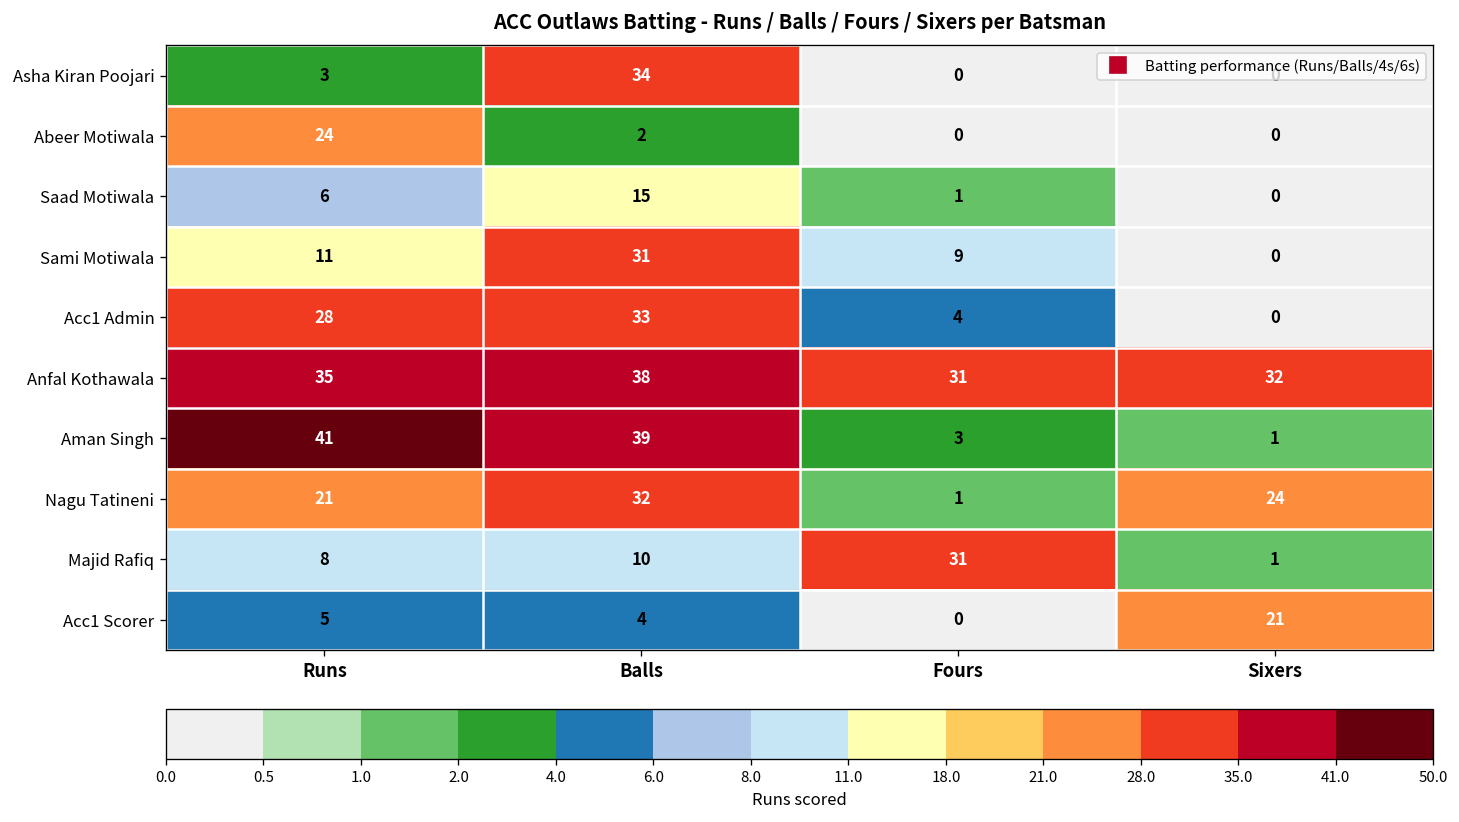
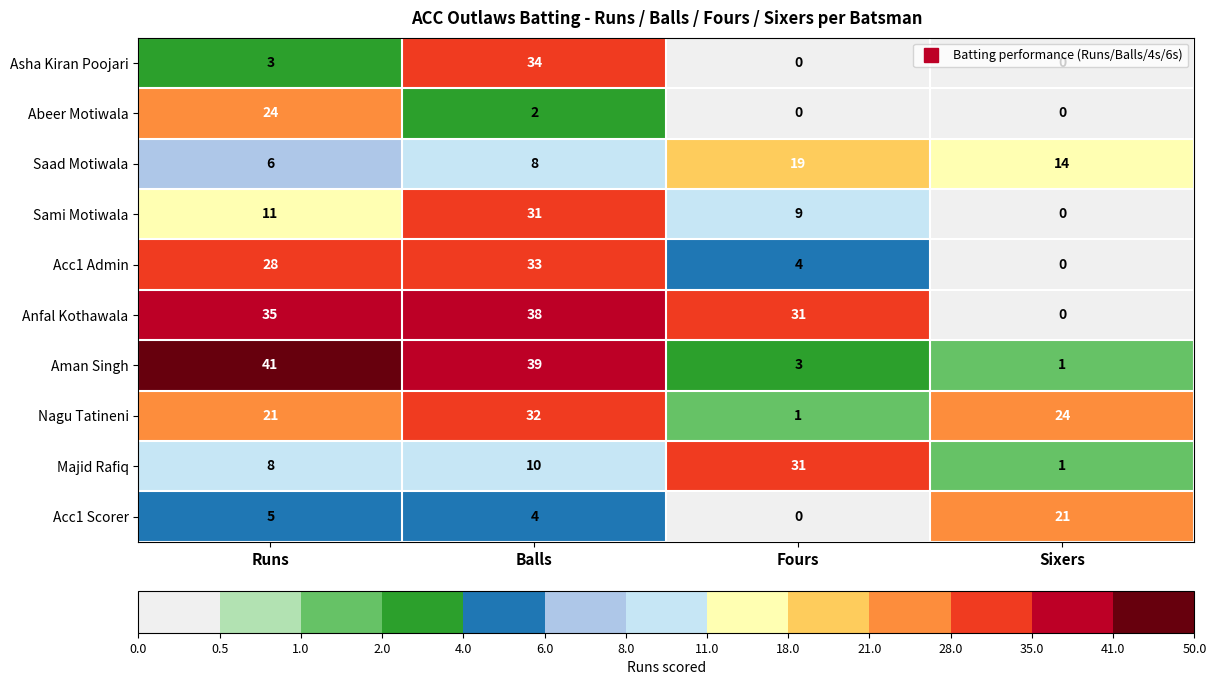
ACC Outlaws Batting - Runs / Balls / Fours / Sixers per Batsman, Saad Motiwala, Balls: 15 -> 8
ACC Outlaws Batting - Runs / Balls / Fours / Sixers per Batsman, Saad Motiwala, Fours: 1 -> 19
ACC Outlaws Batting - Runs / Balls / Fours / Sixers per Batsman, Saad Motiwala, Sixers: 0 -> 14
ACC Outlaws Batting - Runs / Balls / Fours / Sixers per Batsman, Anfal Kothawala, Sixers: 32 -> 0
